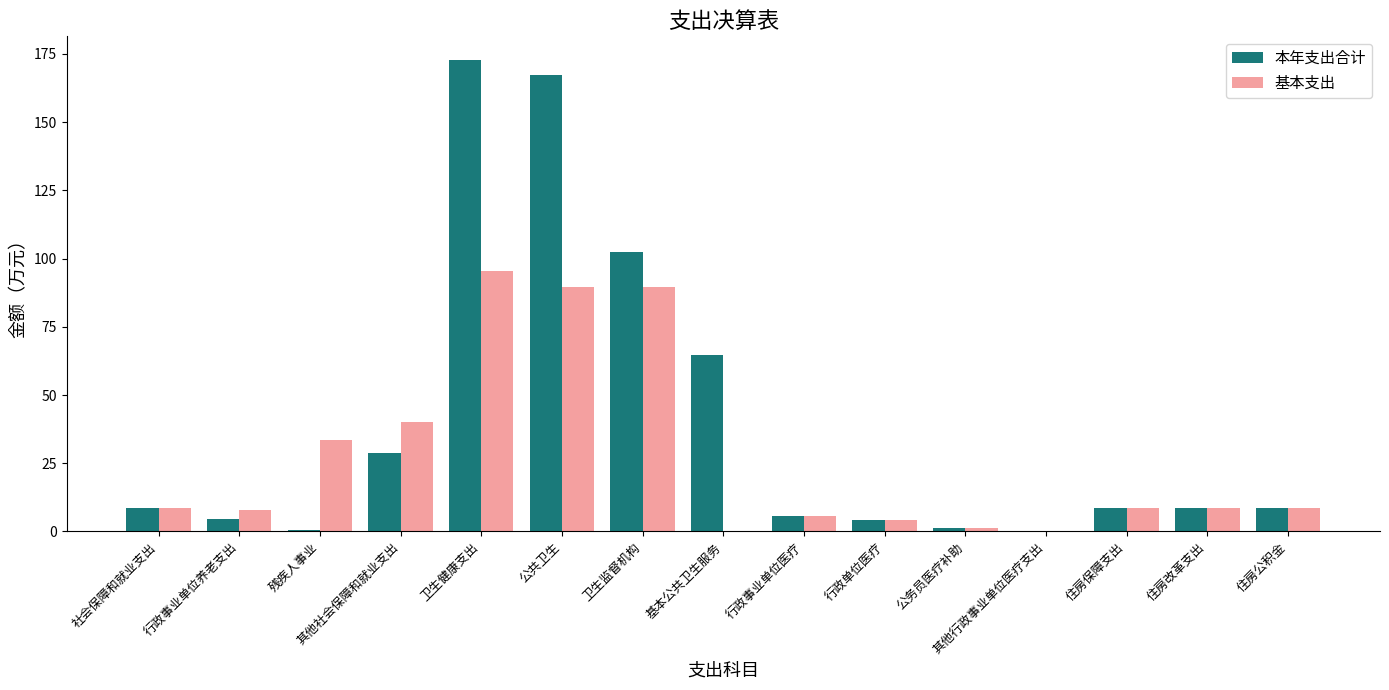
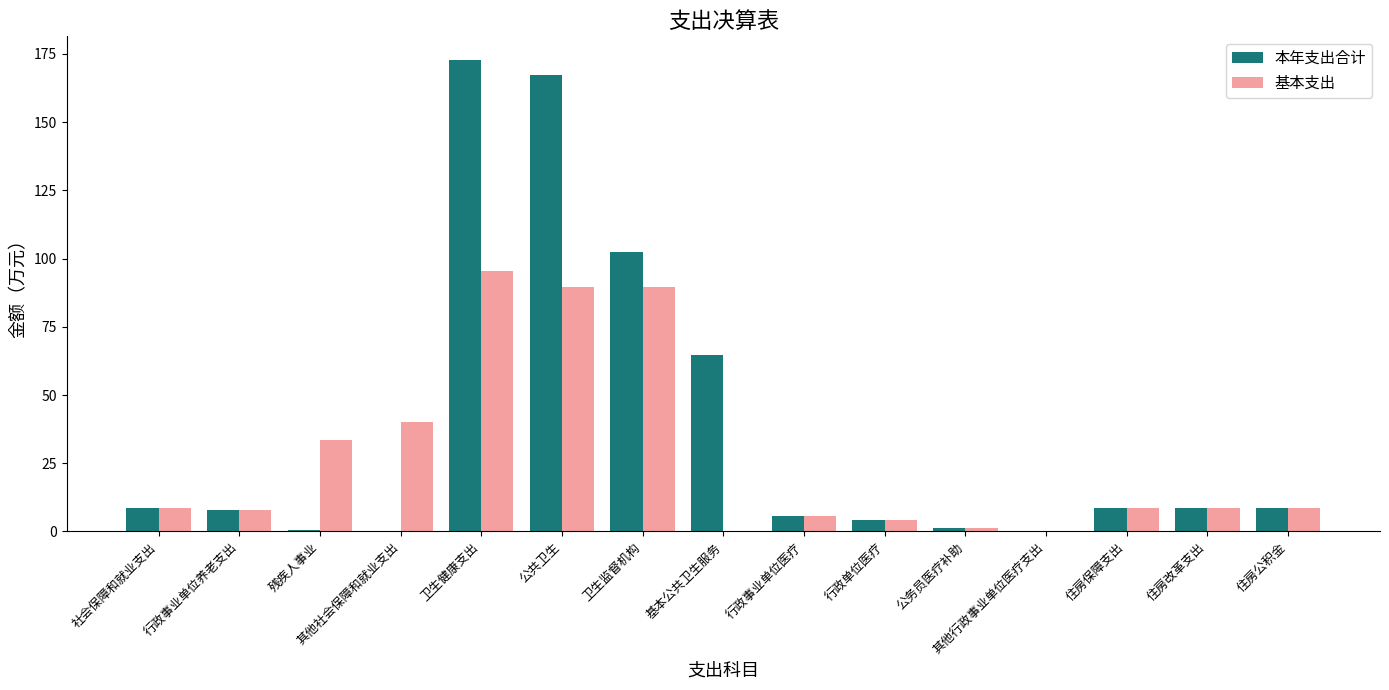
本年支出合计, 行政事业单位养老支出: 5 -> 8
本年支出合计, 其他社会保障和就业支出: 29 -> 0
